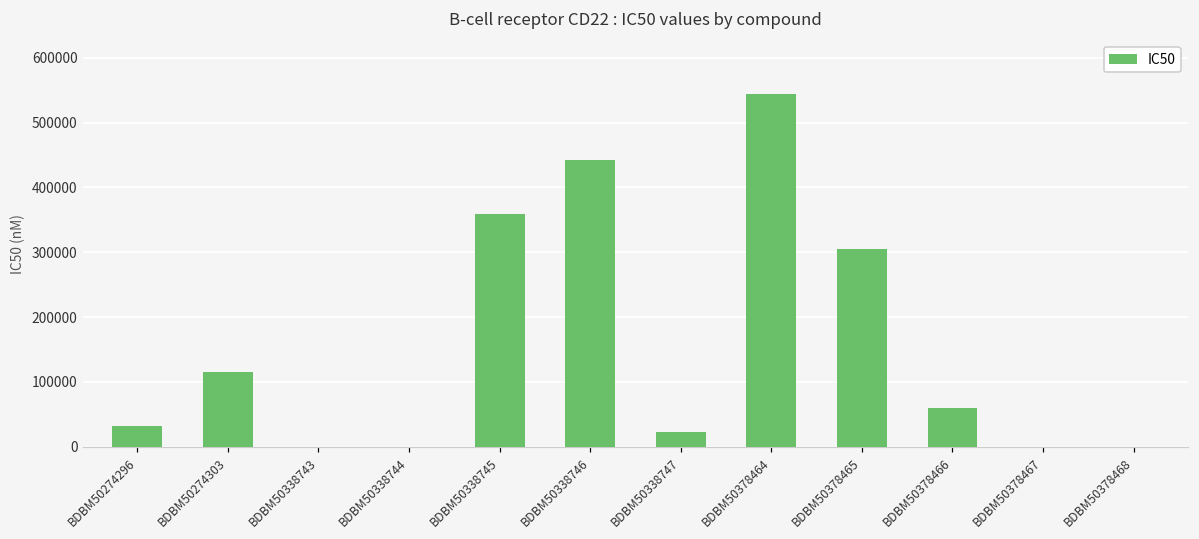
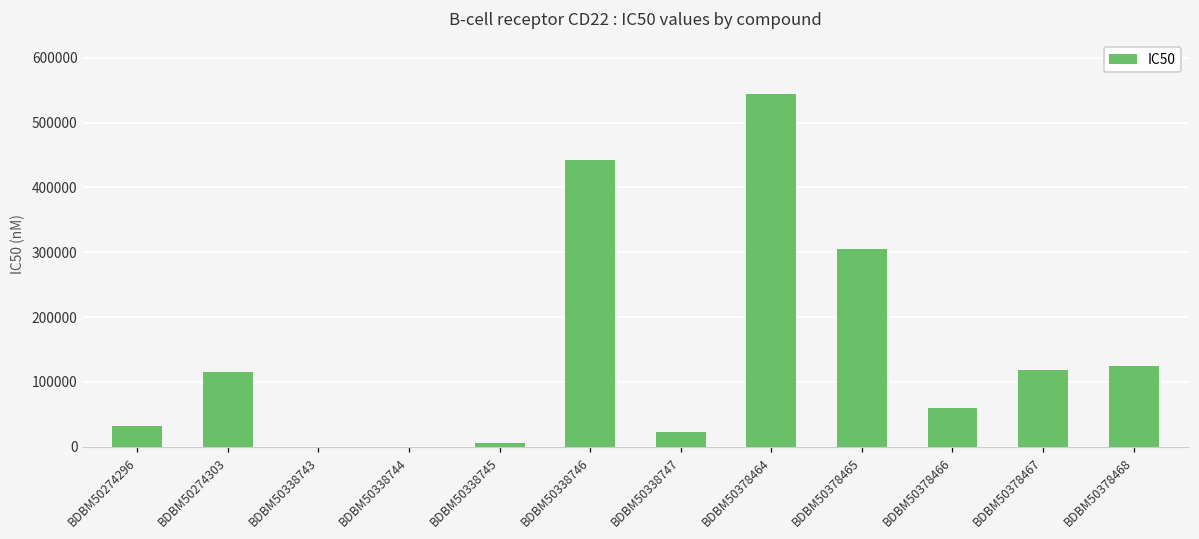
BDBM50338745: 360000 -> 10000
BDBM50378467: 0 -> 120000
BDBM50378468: 0 -> 120000
